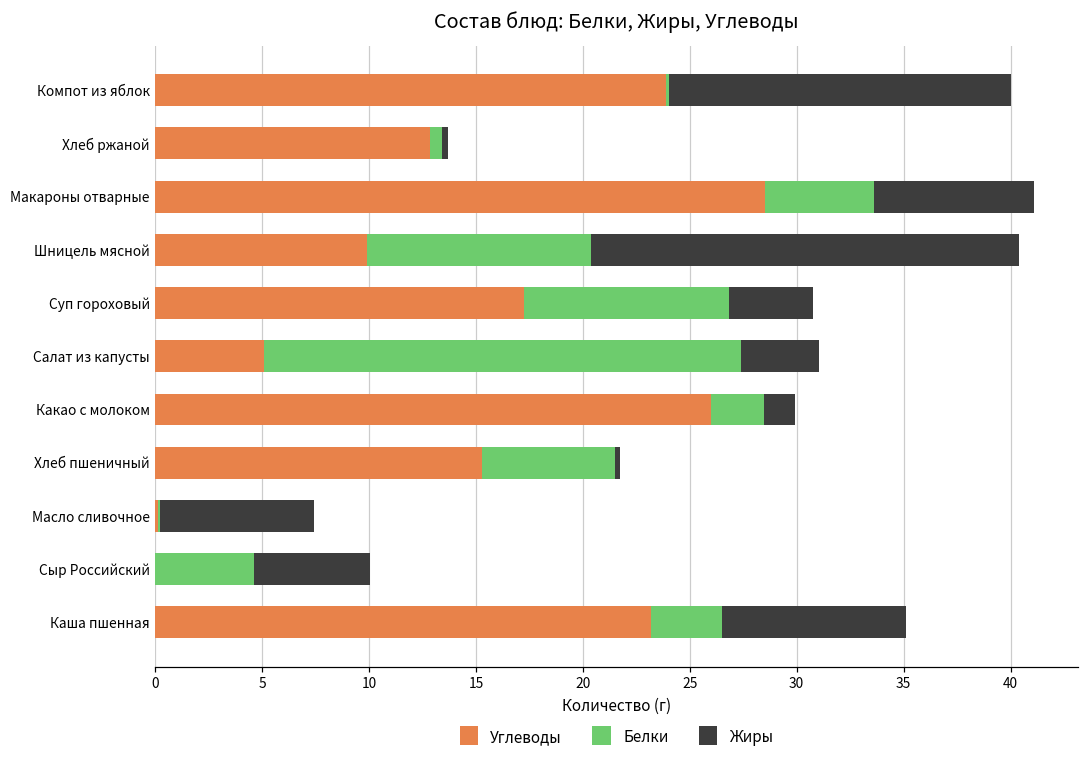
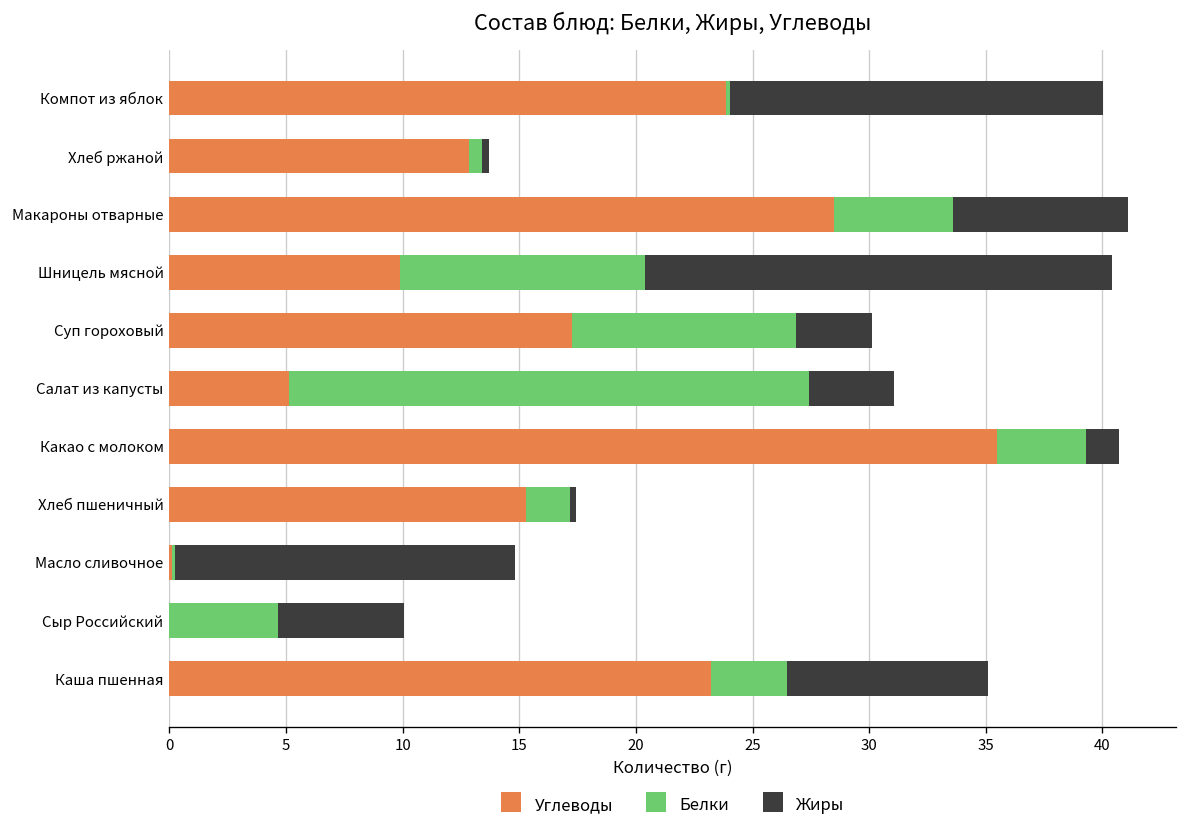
Жиры, Суп гороховый: 3.9 -> 3.3
Углеводы, Какао с молоком: 26.0 -> 35.5
Белки, Какао с молоком: 2.5 -> 3.8
Белки, Хлеб пшеничный: 6.2 -> 1.9
Жиры, Масло сливочное: 7.2 -> 14.6
